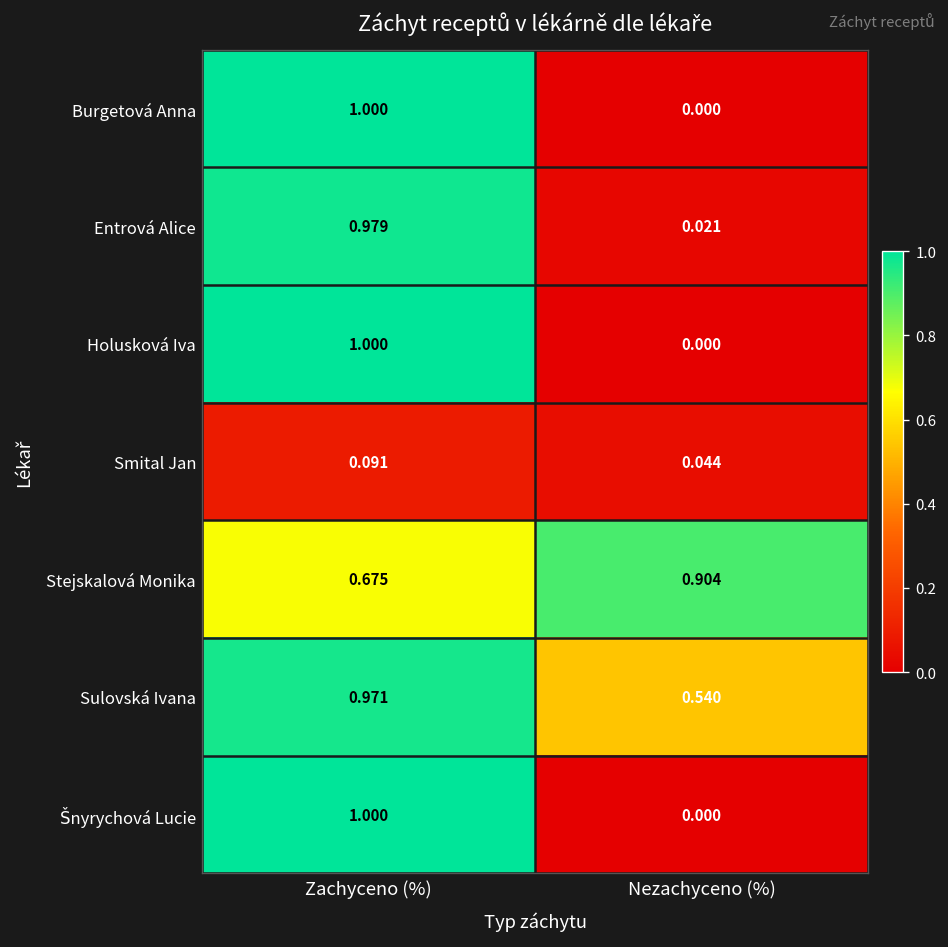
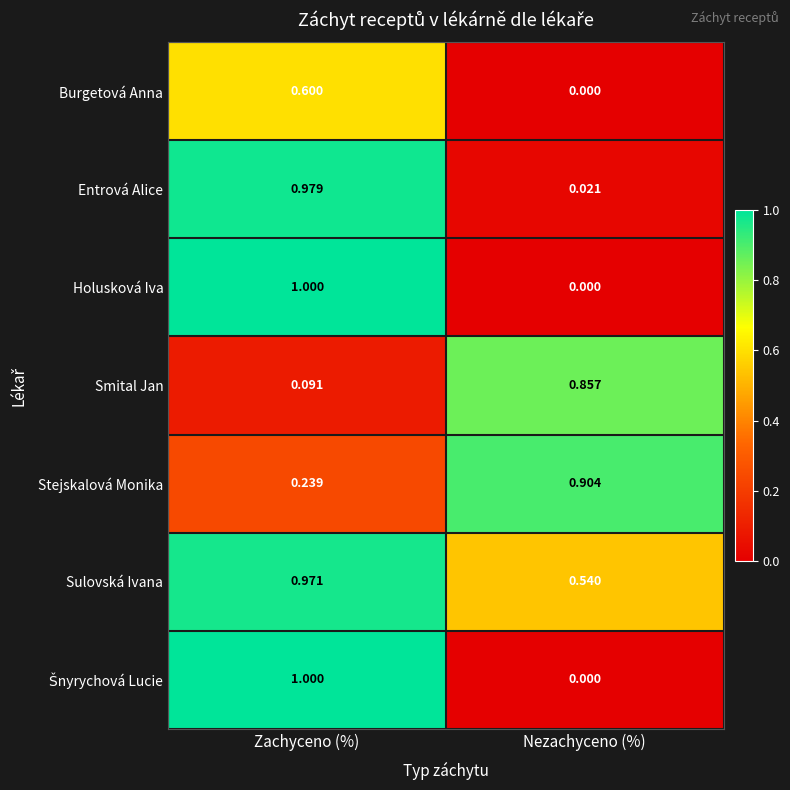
Burgetová Anna, Zachyceno (%): 1.000 -> 0.600
Smital Jan, Nezachyceno (%): 0.044 -> 0.857
Stejskalová Monika, Zachyceno (%): 0.675 -> 0.239
